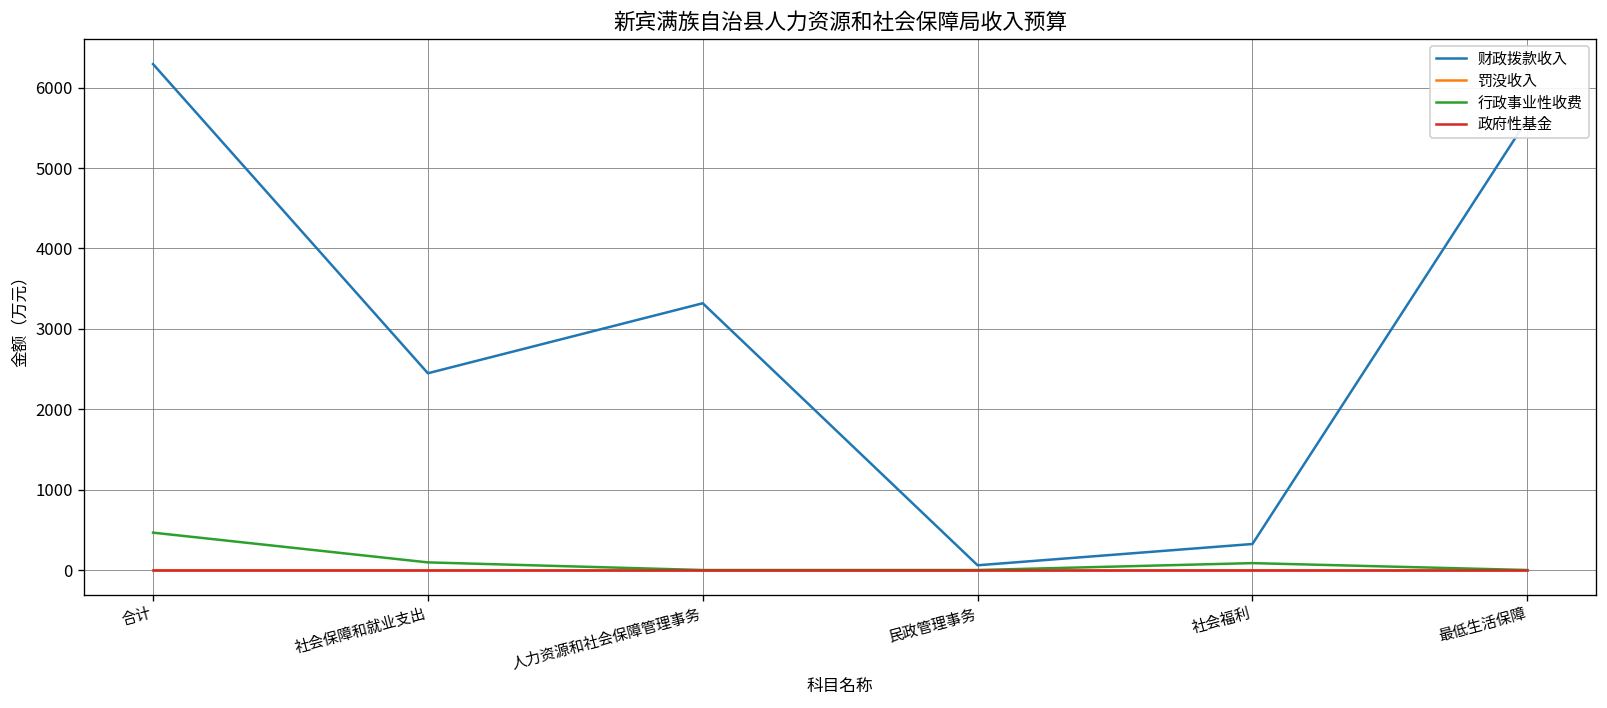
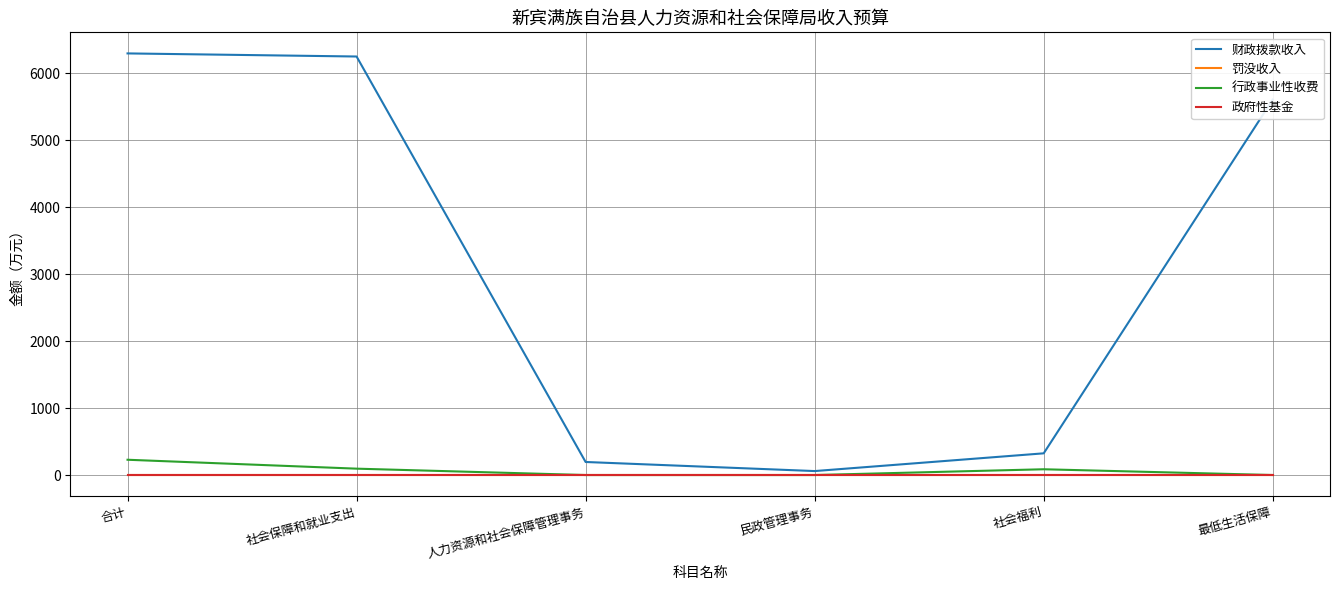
行政事业性收费, 合计: 500 -> 200
财政拨款收入, 社会保障和就业支出: 2400 -> 6200
财政拨款收入, 人力资源和社会保障管理事务: 3300 -> 200
